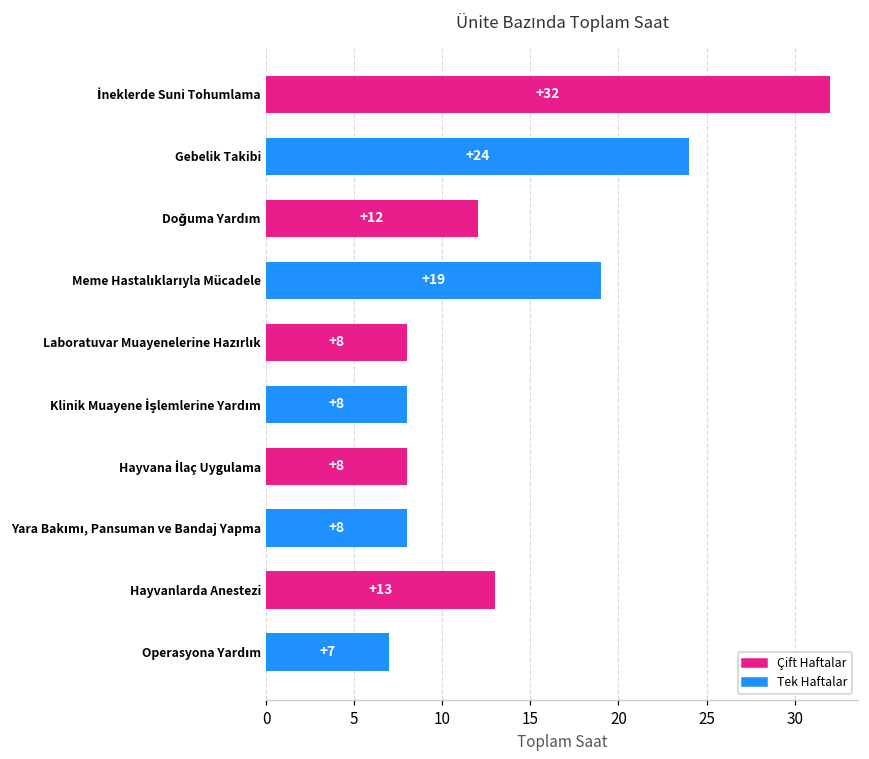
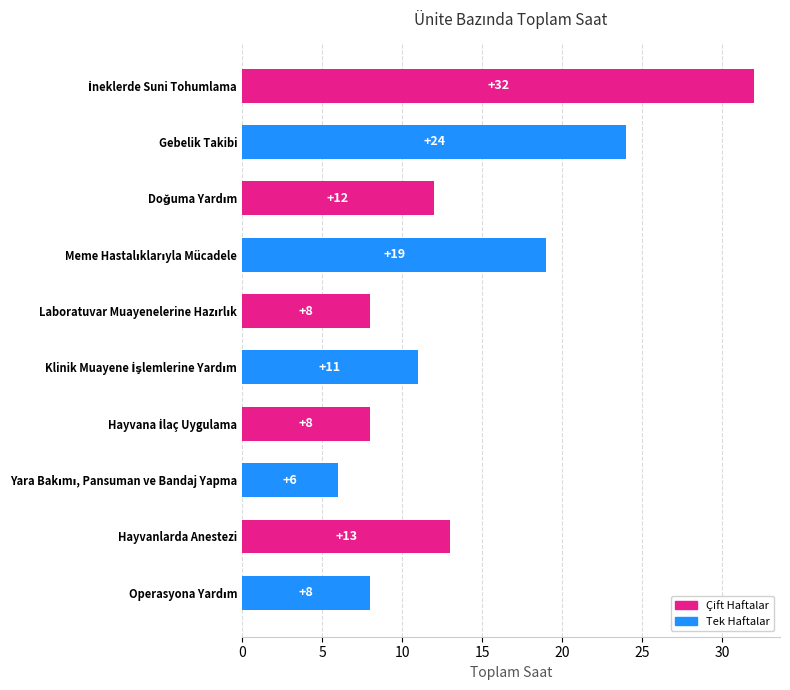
Klinik Muayene İşlemlerine Yardım: +8 -> +11
Yara Bakımı, Pansuman ve Bandaj Yapma: +8 -> +6
Operasyona Yardım: +7 -> +8
